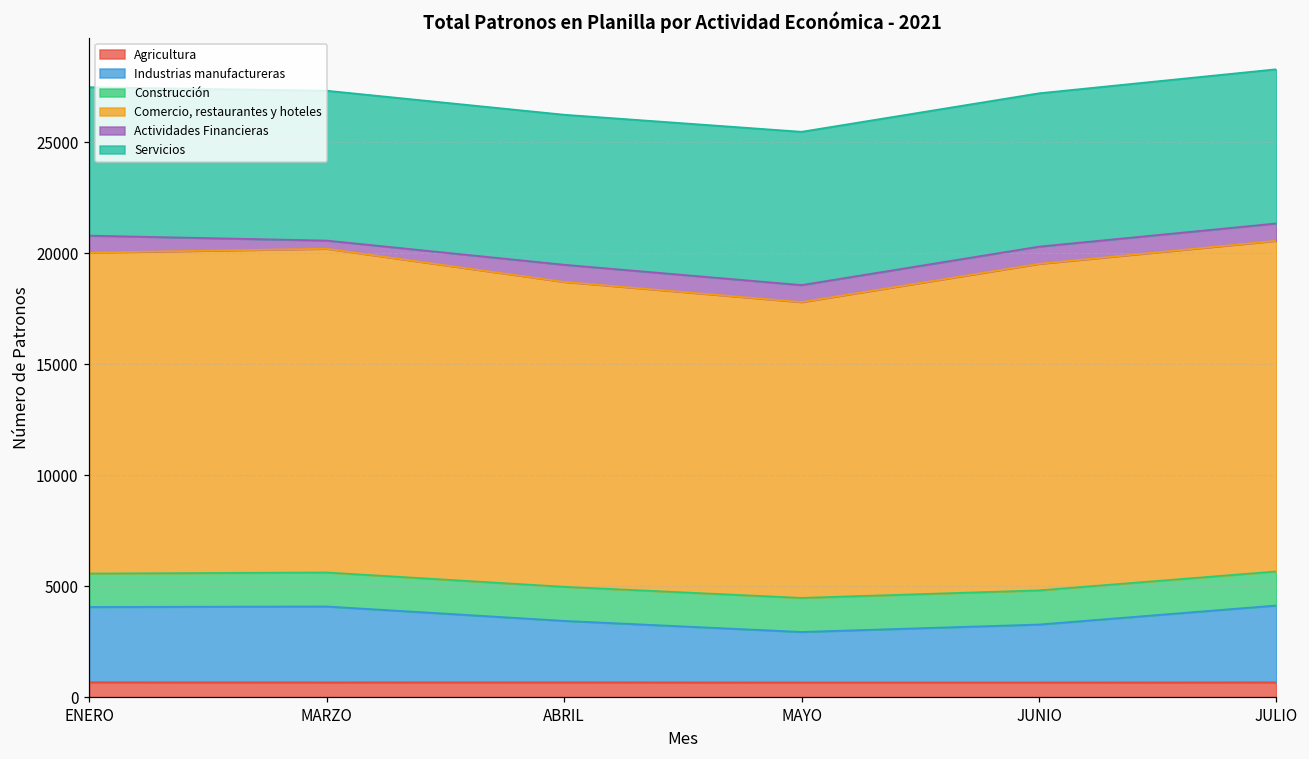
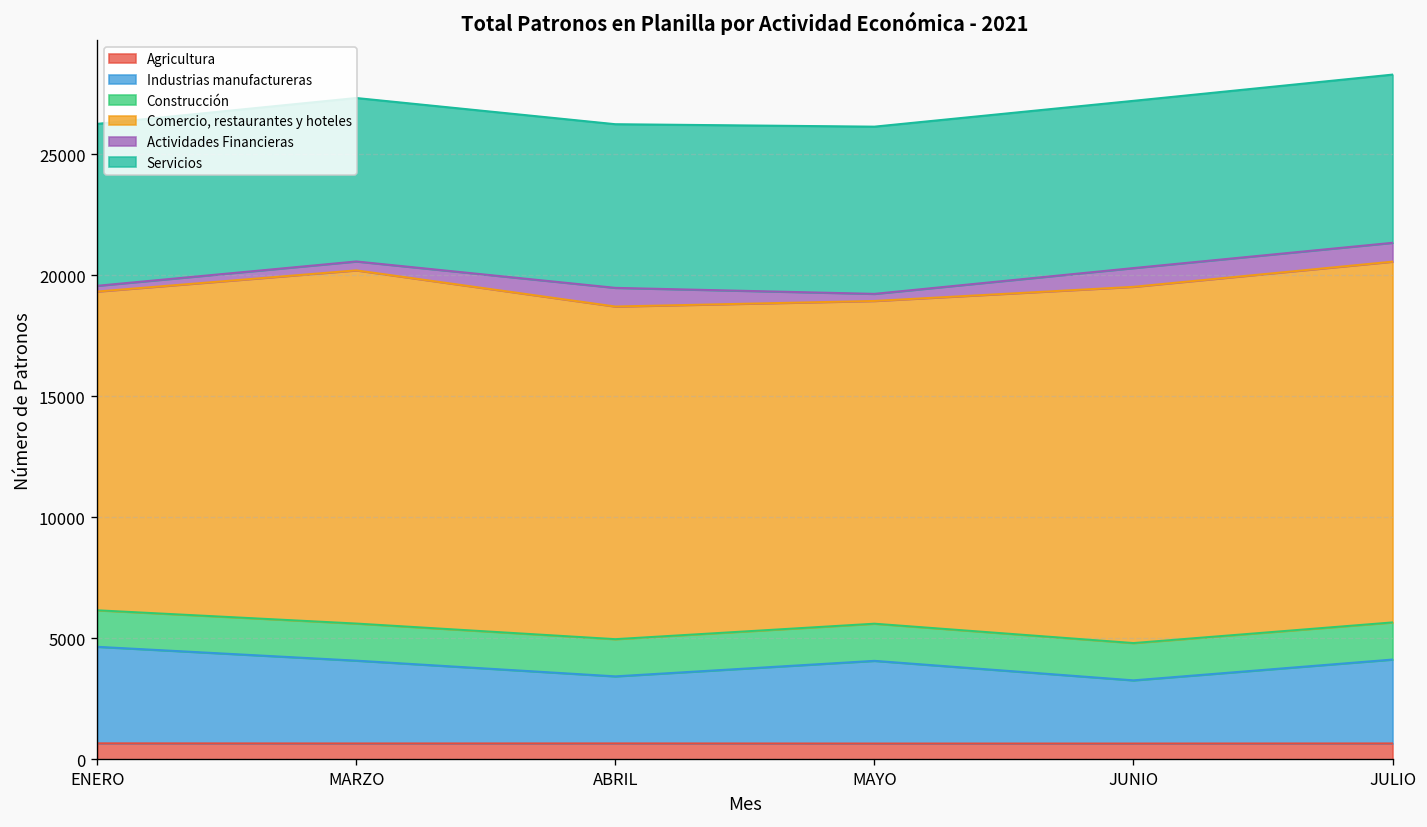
Industrias manufactureras, ENERO: 3400 -> 4000
Comercio, restaurantes y hoteles, ENERO: 14500 -> 13200
Actividades Financieras, ENERO: 800 -> 200
Industrias manufactureras, MAYO: 2300 -> 3400
Actividades Financieras, MAYO: 800 -> 300
